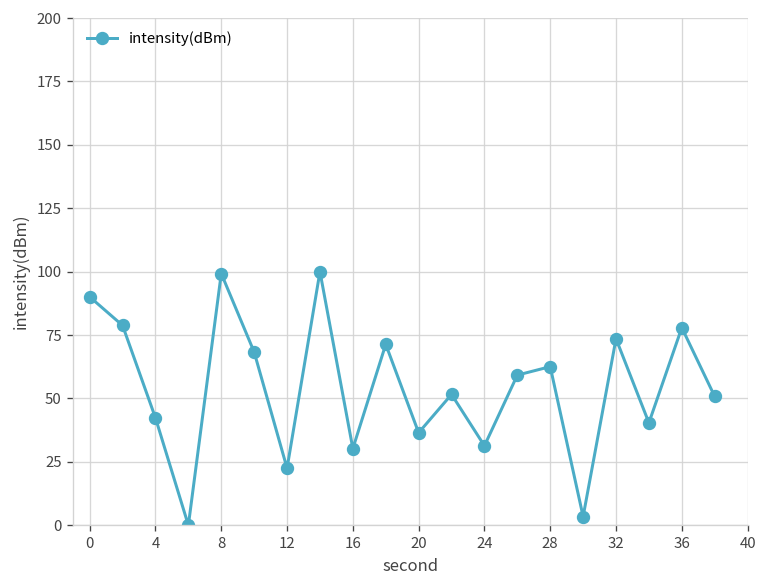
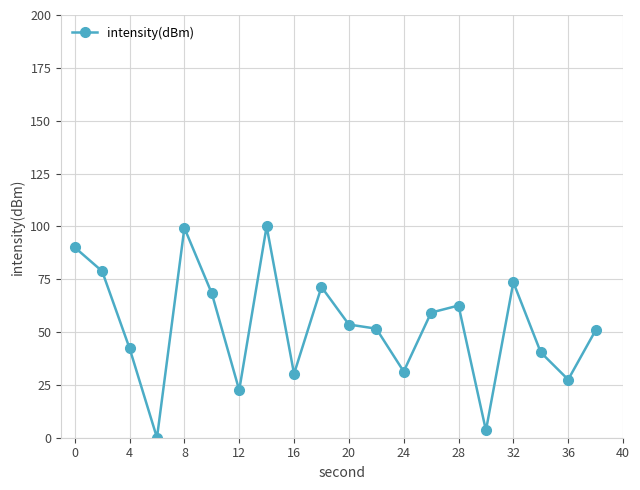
20: 36 -> 54
36: 78 -> 27
